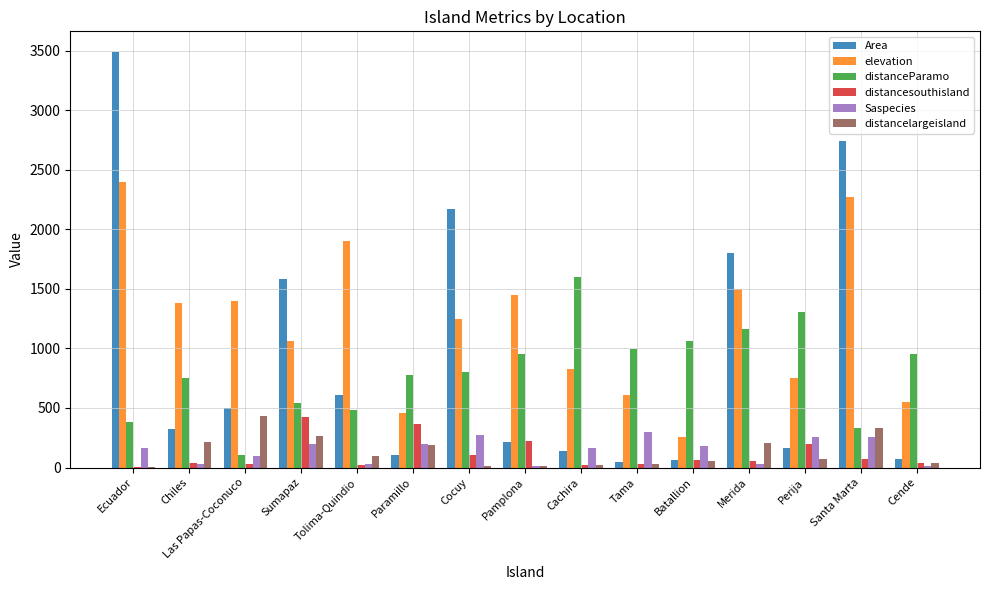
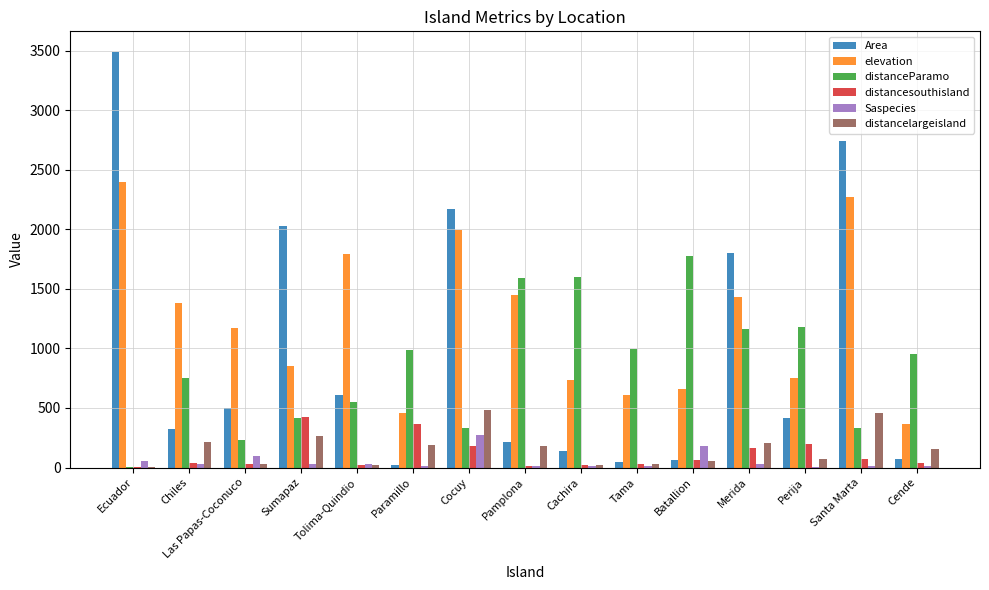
distanceParamo, Ecuador: 380 -> 0
Saspecies, Ecuador: 160 -> 60
elevation, Las Papas-Coconuco: 1400 -> 1170
distanceParamo, Las Papas-Coconuco: 110 -> 230
distancelargeisland, Las Papas-Coconuco: 430 -> 30
Area, Sumapaz: 1580 -> 2030
elevation, Sumapaz: 1060 -> 850
distanceParamo, Sumapaz: 540 -> 420
Saspecies, Sumapaz: 200 -> 30
elevation, Tolima-Quindio: 1900 -> 1790
distanceParamo, Tolima-Quindio: 480 -> 550
distancelargeisland, Tolima-Quindio: 100 -> 30
Area, Paramillo: 100 -> 30
distanceParamo, Paramillo: 770 -> 990
Saspecies, Paramillo: 200 -> 10
elevation, Cocuy: 1250 -> 2000
distanceParamo, Cocuy: 800 -> 330
distancesouthisland, Cocuy: 110 -> 180
distancelargeisland, Cocuy: 10 -> 480
distanceParamo, Pamplona: 950 -> 1590
distancesouthisland, Pamplona: 230 -> 10
distancelargeisland, Pamplona: 10 -> 180
elevation, Cachira: 820 -> 740
Saspecies, Cachira: 170 -> 10
Saspecies, Tama: 300 -> 10
elevation, Batallion: 260 -> 660
distanceParamo, Batallion: 1070 -> 1780
elevation, Merida: 1500 -> 1430
distancesouthisland, Merida: 60 -> 160
Area, Perija: 170 -> 420
distanceParamo, Perija: 1310 -> 1180
Saspecies, Perija: 260 -> 0
Saspecies, Santa Marta: 250 -> 20
distancelargeisland, Santa Marta: 330 -> 460
elevation, Cende: 550 -> 370
distancelargeisland, Cende: 40 -> 160
